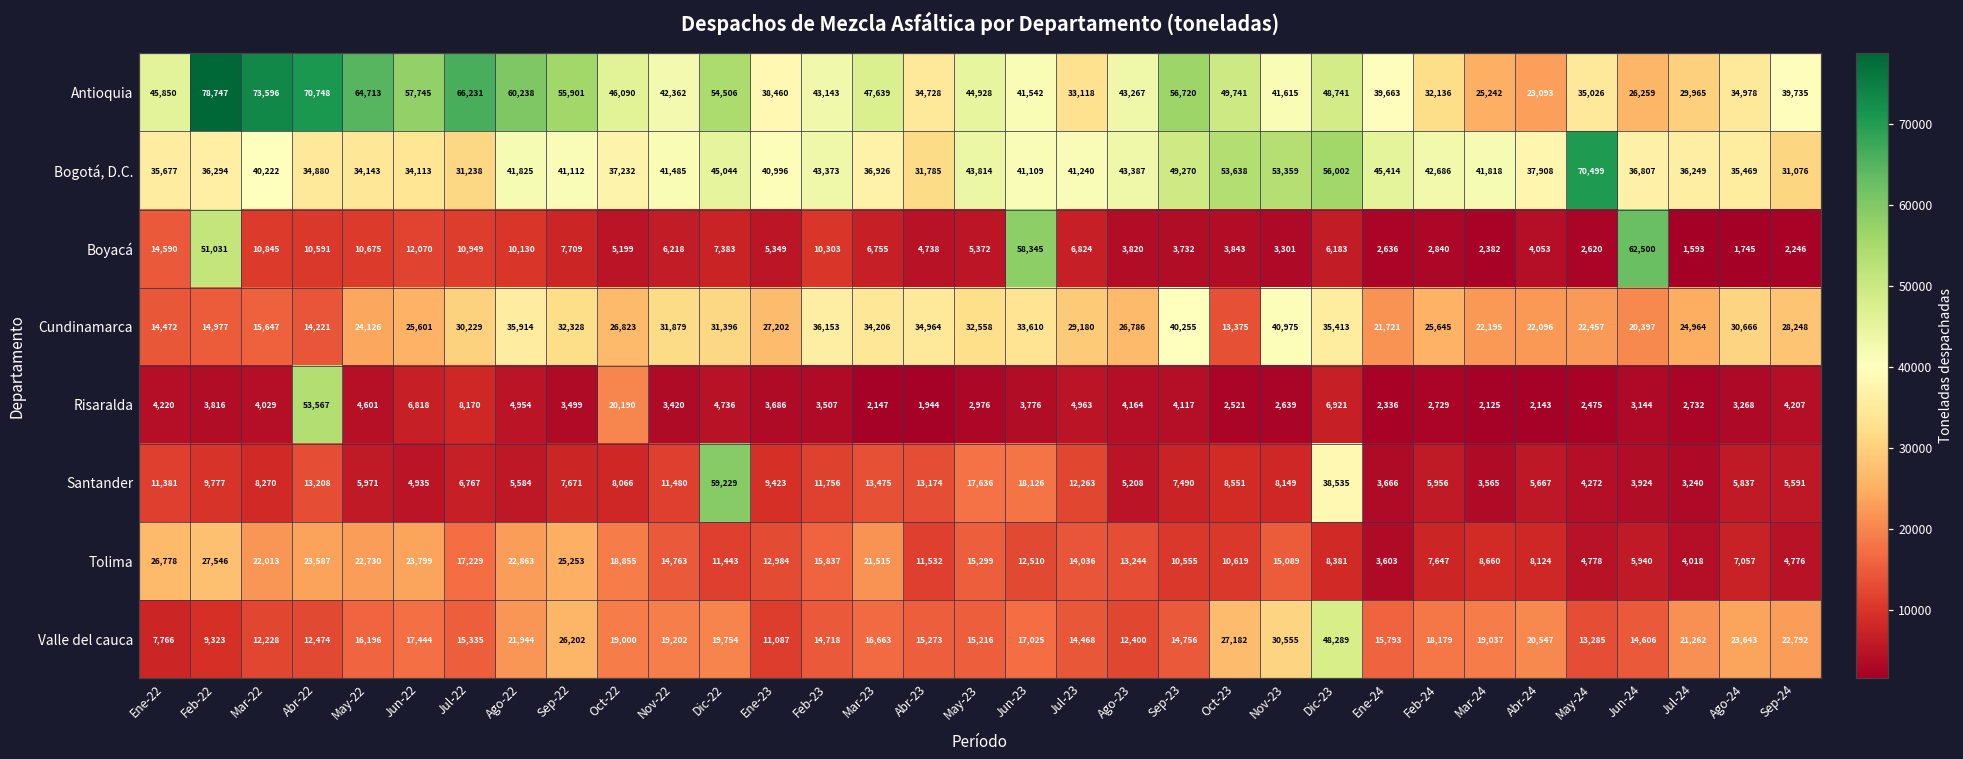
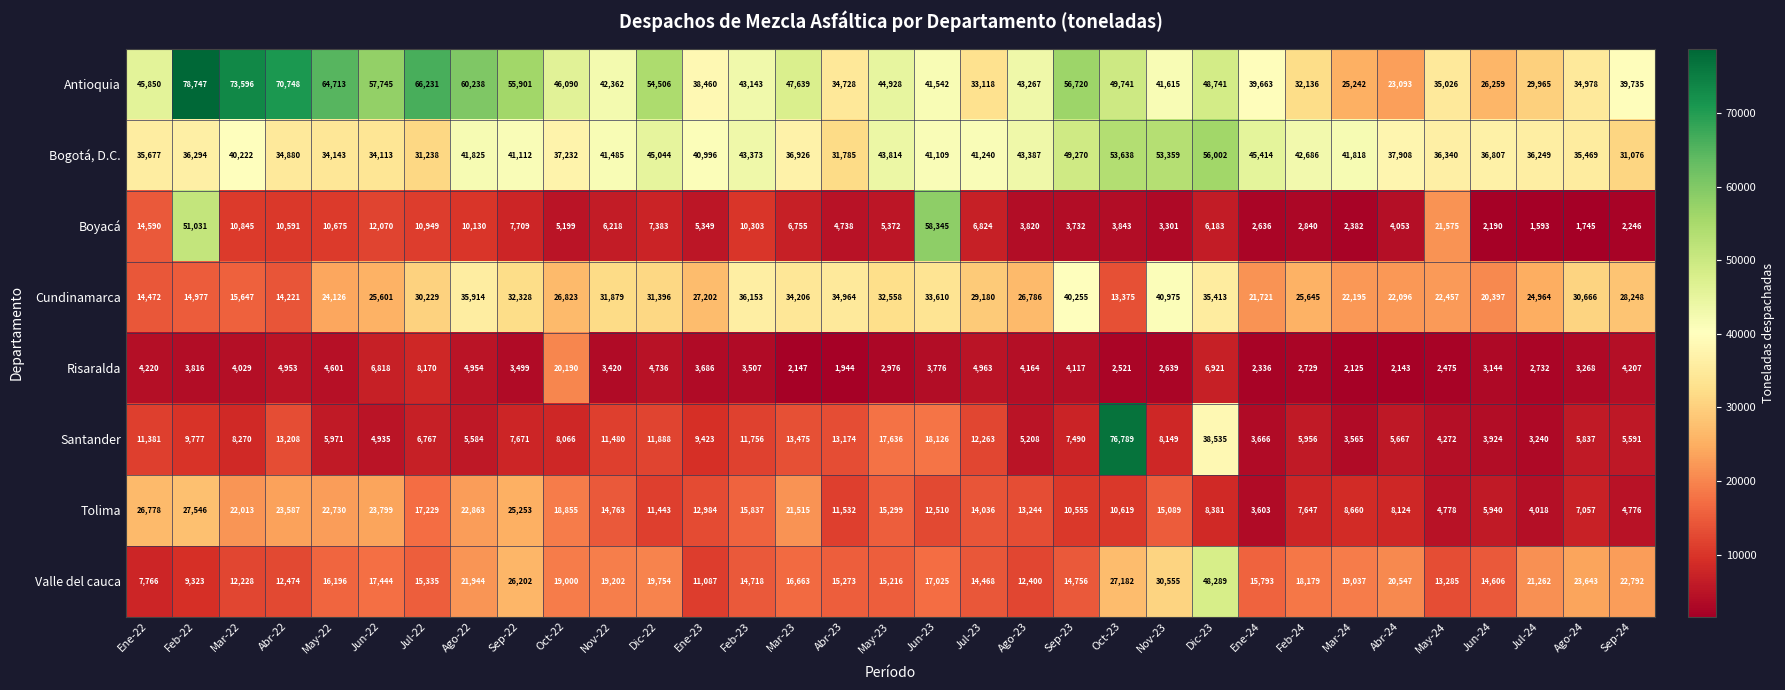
Bogotá, D.C., May-24: 70,499 -> 36,340
Boyacá, May-24: 2,620 -> 21,575
Boyacá, Jun-24: 62,500 -> 2,190
Risaralda, Abr-22: 53,567 -> 4,953
Santander, Dic-22: 59,229 -> 11,888
Santander, Oct-23: 8,551 -> 76,789
